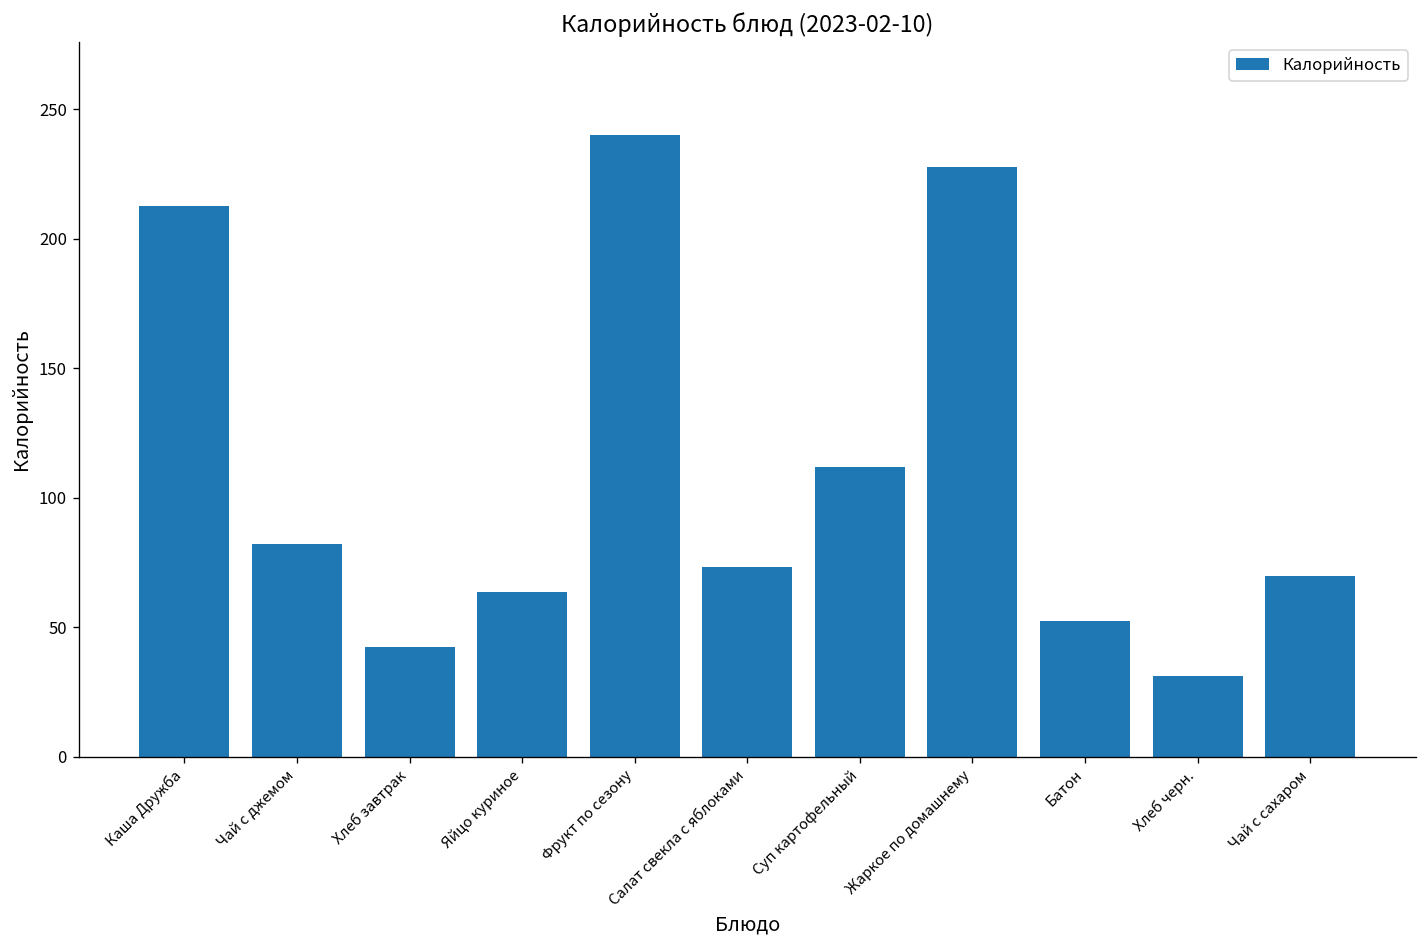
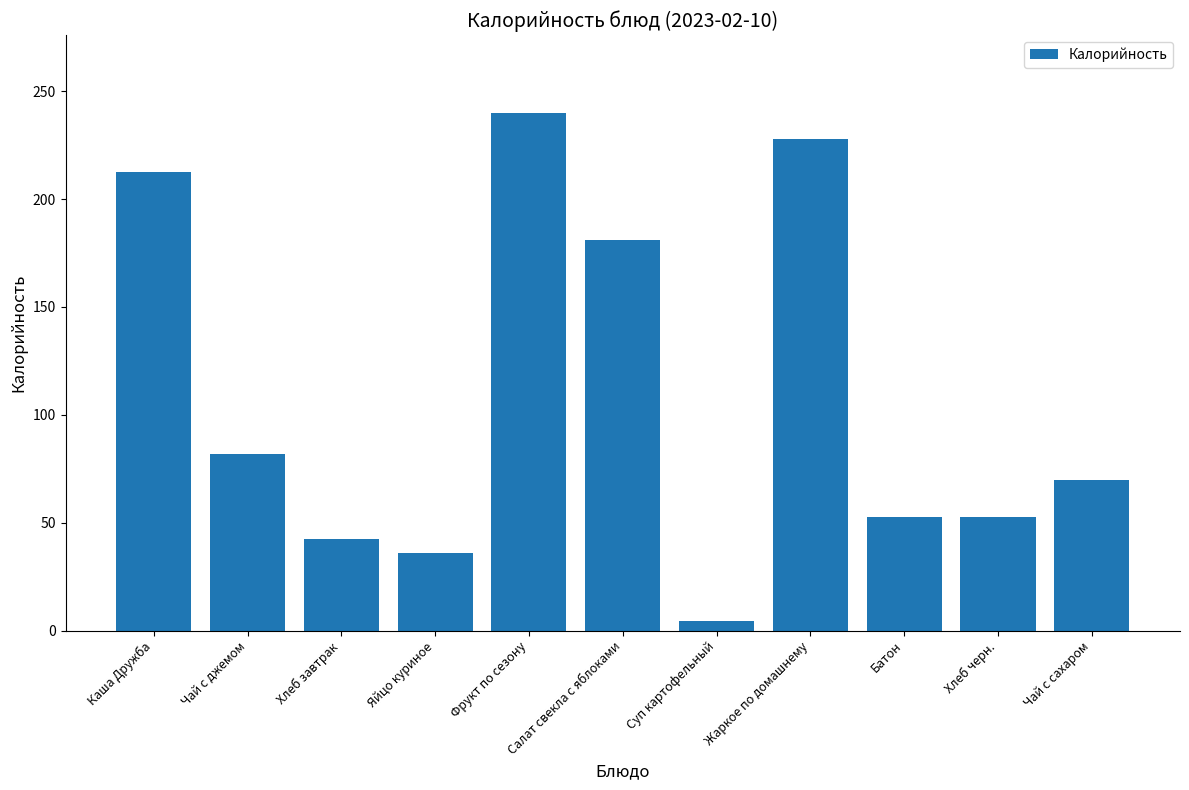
Яйцо куриное: 64 -> 36
Салат свекла с яблоками: 73 -> 181
Суп картофельный: 112 -> 5
Хлеб черн.: 31 -> 52
